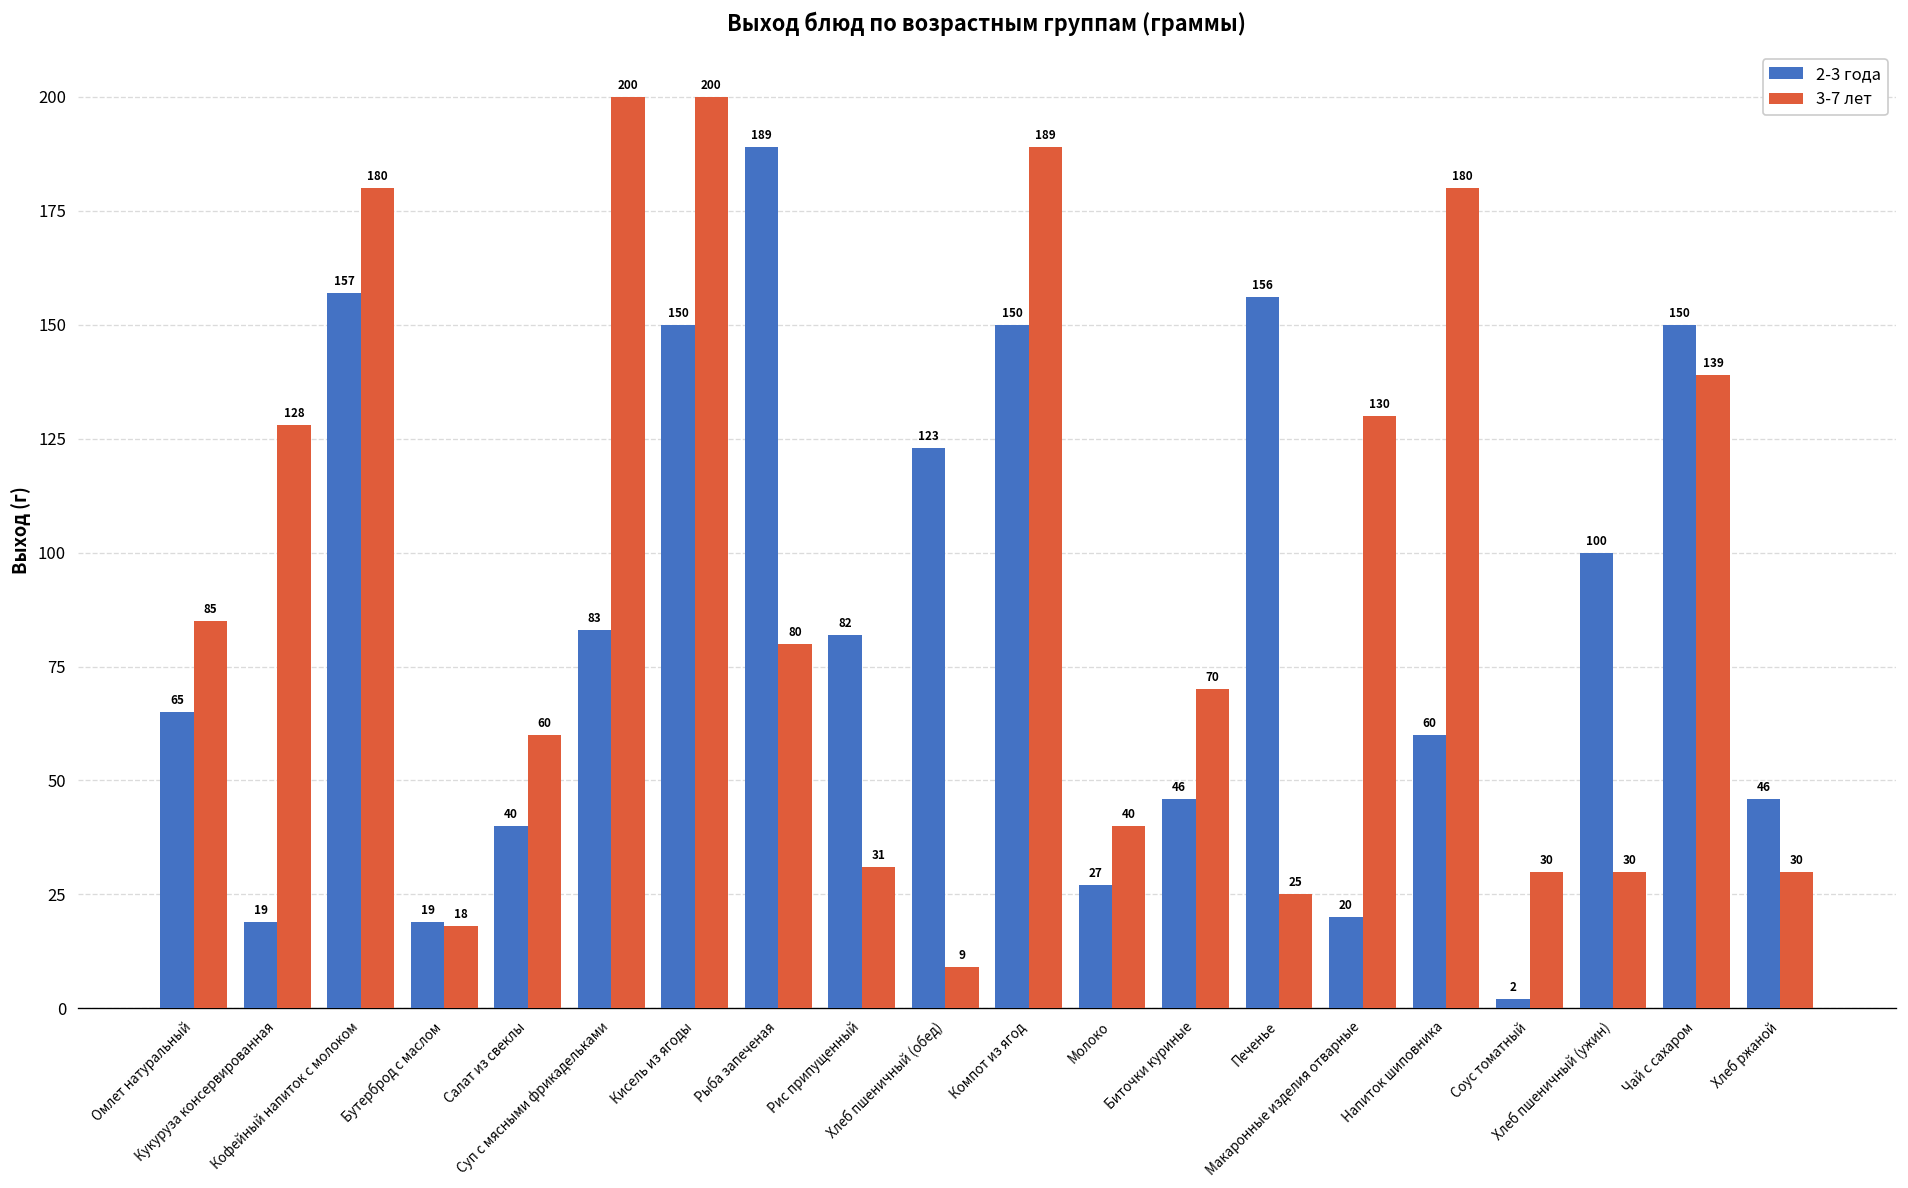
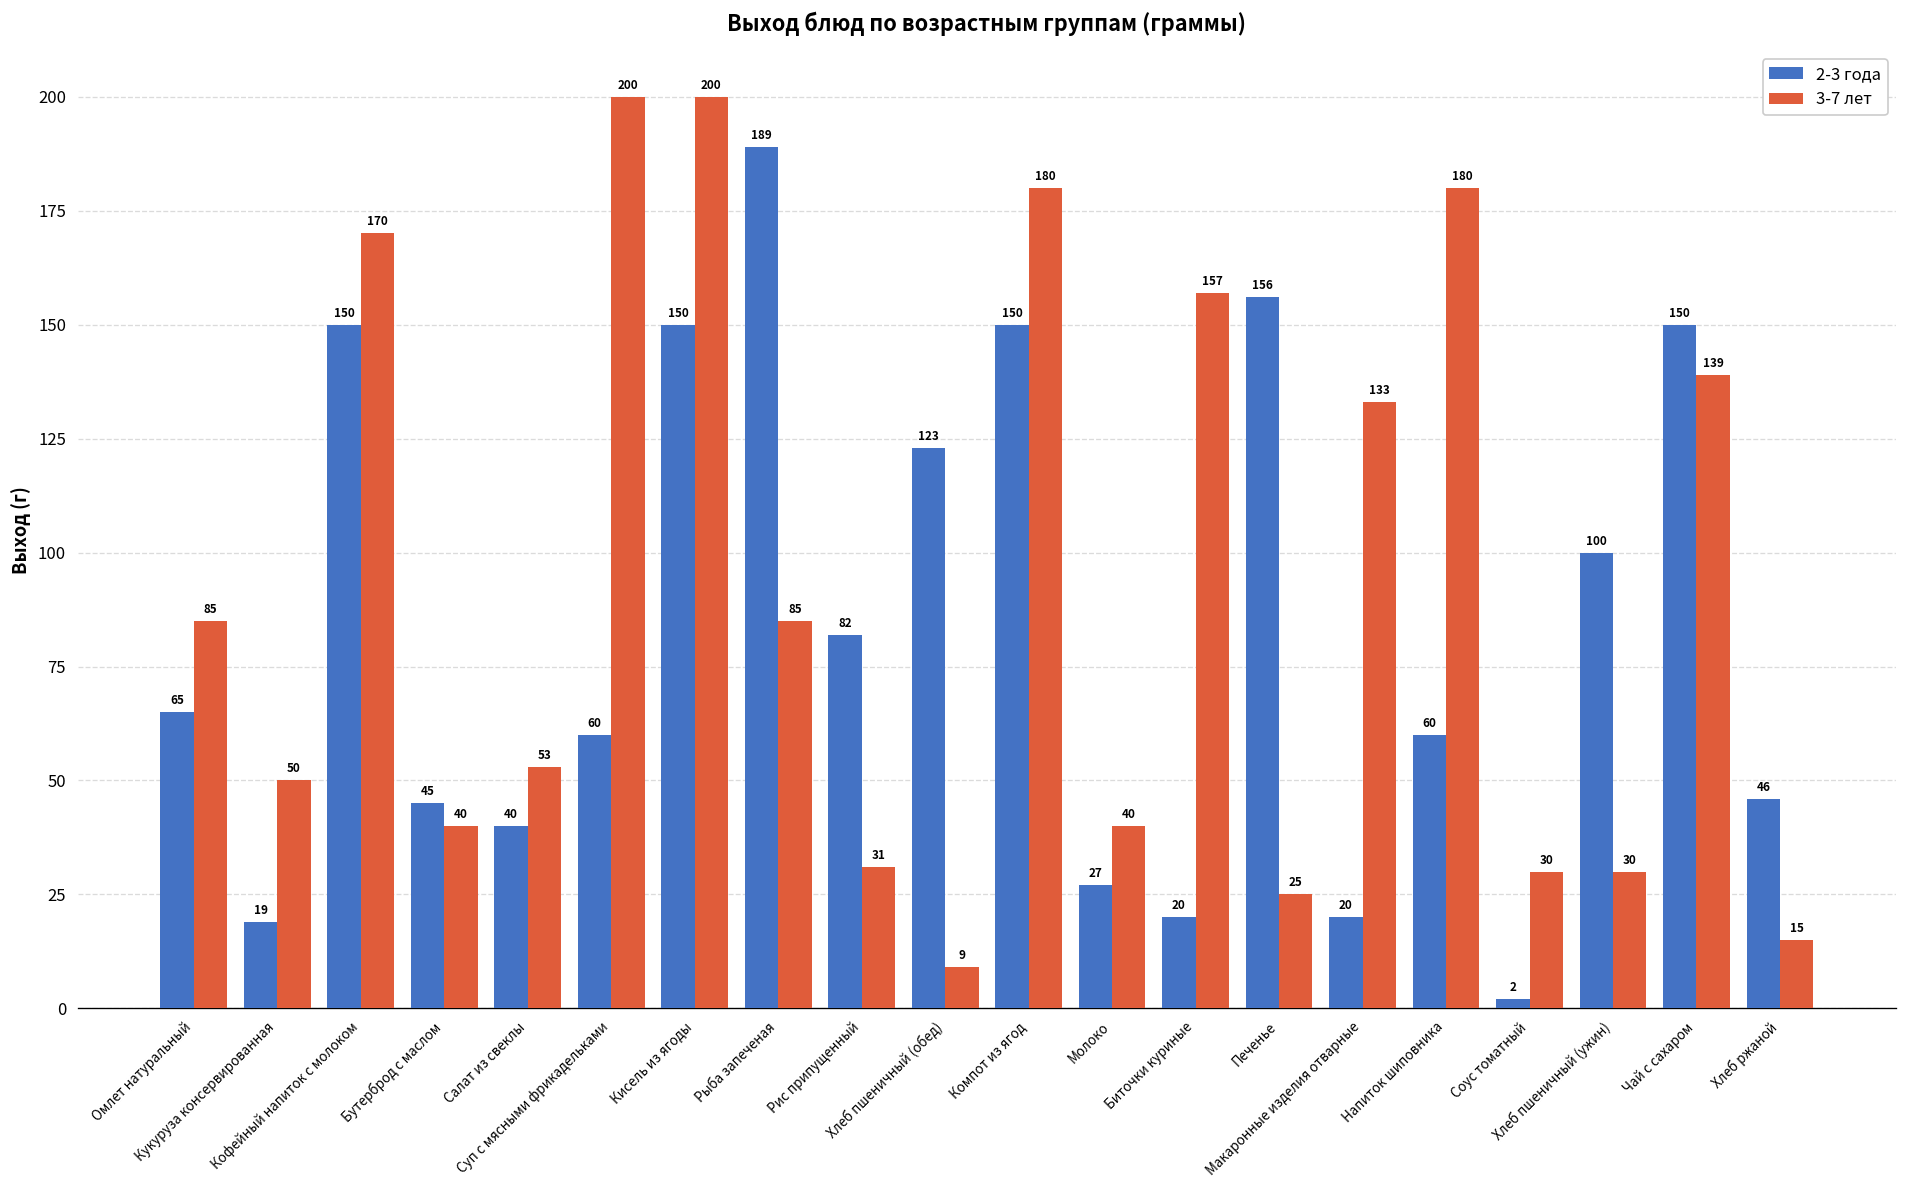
3-7 лет, Кукуруза консервированная: 128 -> 50
2-3 года, Кофейный напиток с молоком: 157 -> 150
3-7 лет, Кофейный напиток с молоком: 180 -> 170
2-3 года, Бутерброд с маслом: 19 -> 45
3-7 лет, Бутерброд с маслом: 18 -> 40
3-7 лет, Салат из свеклы: 60 -> 53
2-3 года, Суп с мясными фрикадельками: 83 -> 60
3-7 лет, Рыба запеченая: 80 -> 85
3-7 лет, Компот из ягод: 189 -> 180
2-3 года, Биточки куриные: 46 -> 20
3-7 лет, Биточки куриные: 70 -> 157
3-7 лет, Макаронные изделия отварные: 130 -> 133
3-7 лет, Хлеб ржаной: 30 -> 15
